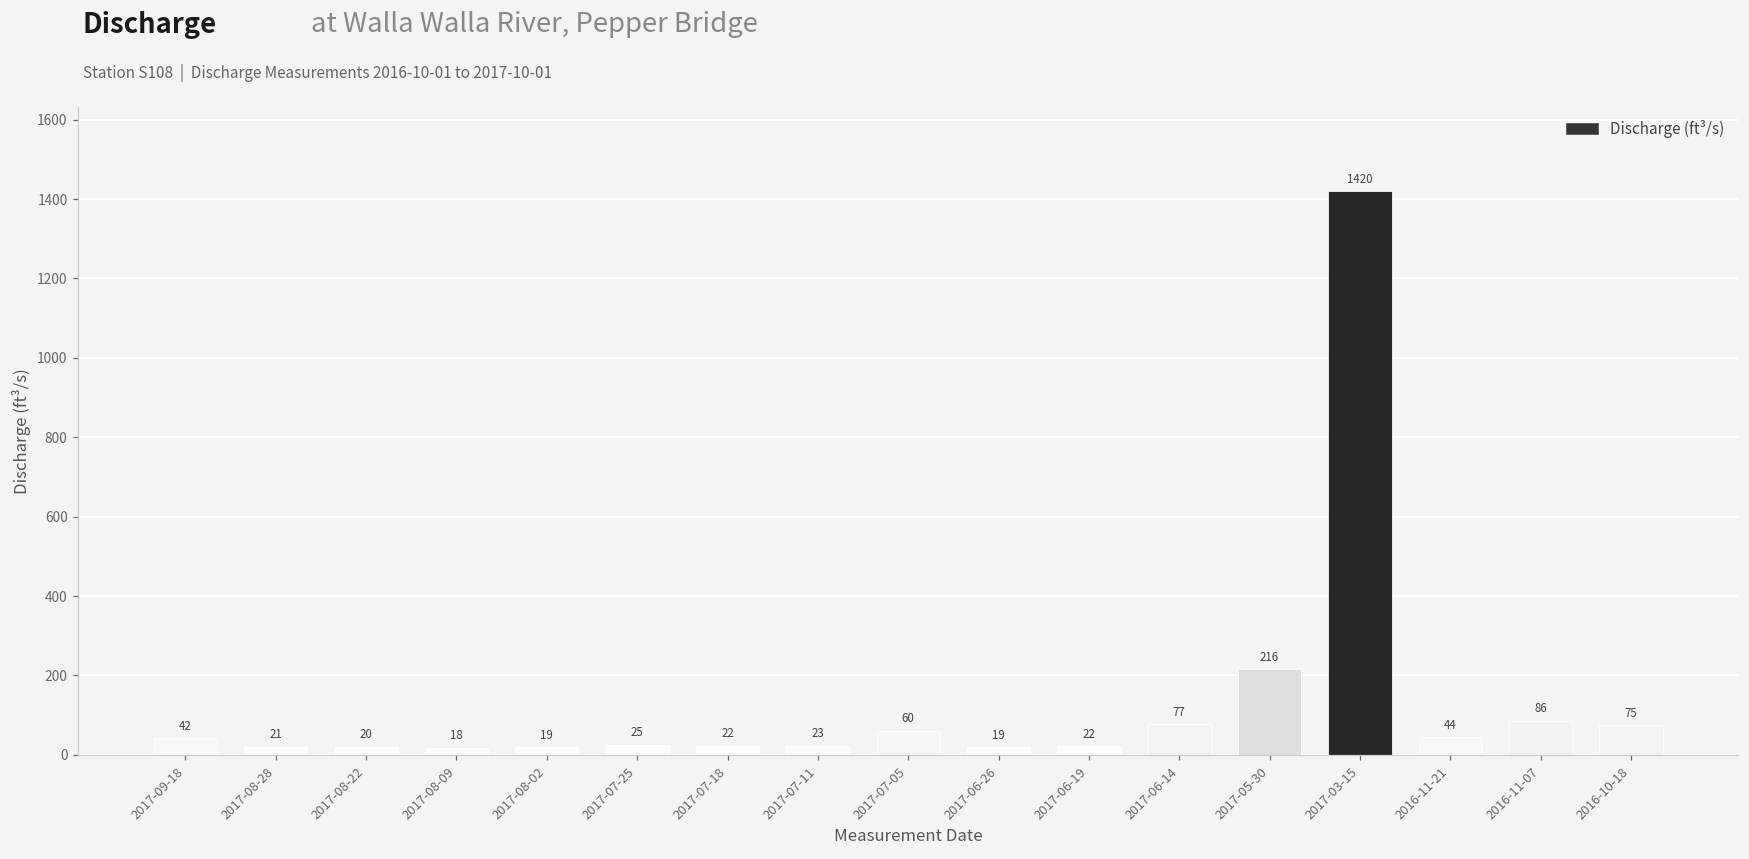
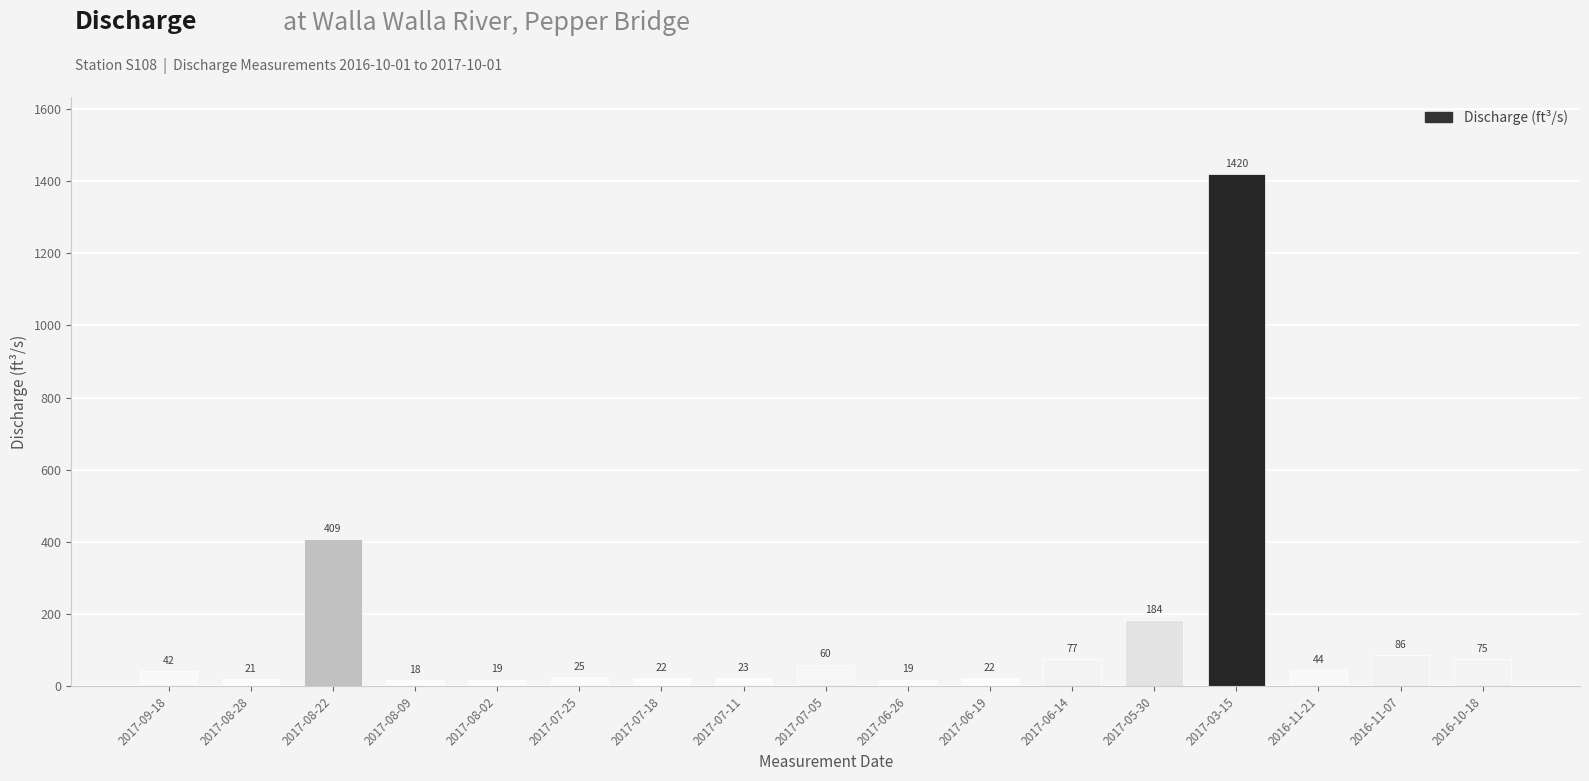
2017-08-22: 20 -> 409
2017-05-30: 216 -> 184
